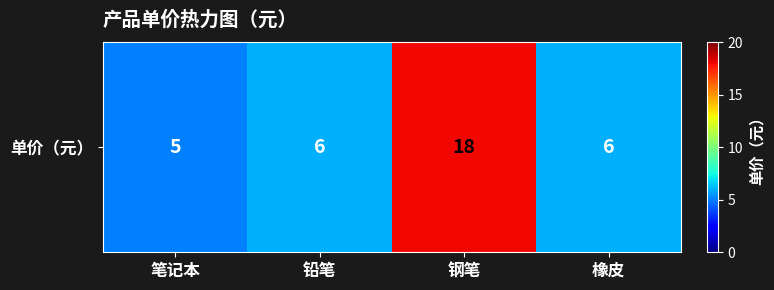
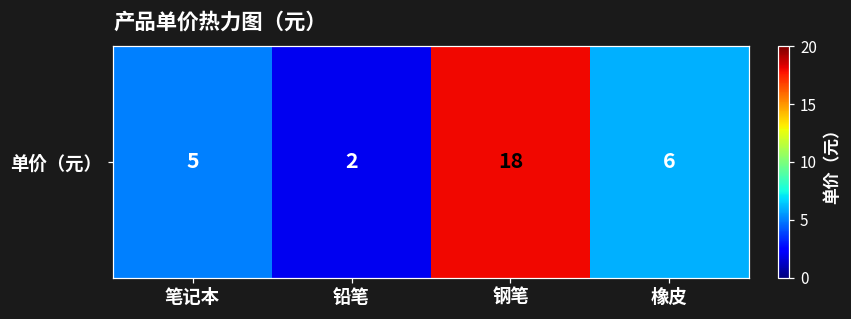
单价（元）, 铅笔: 6 -> 2
